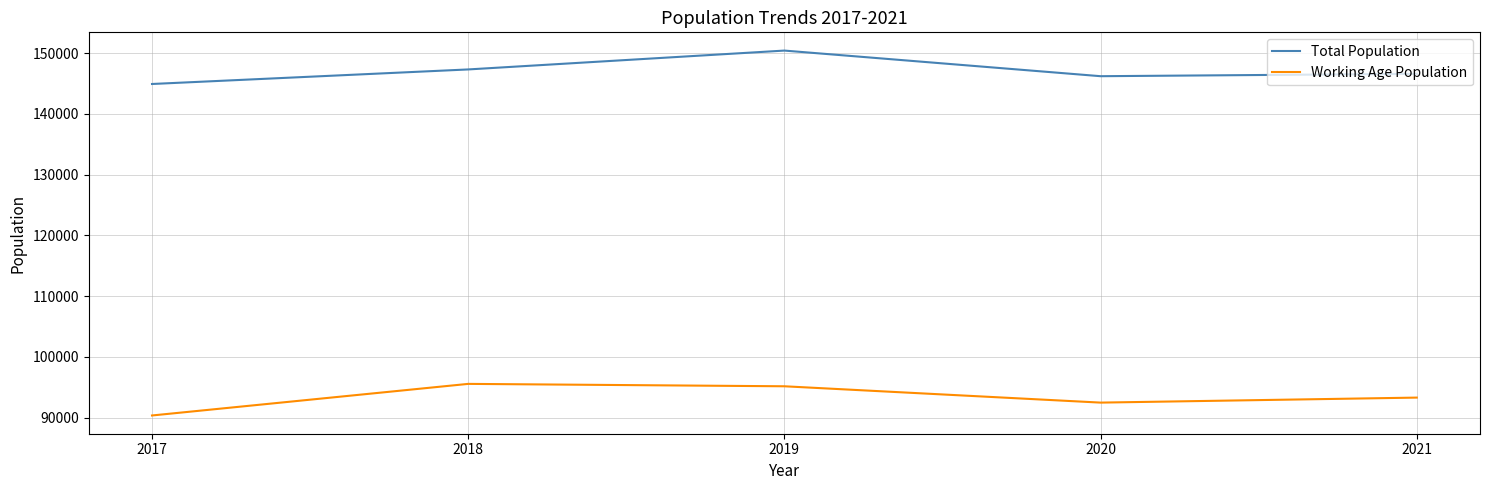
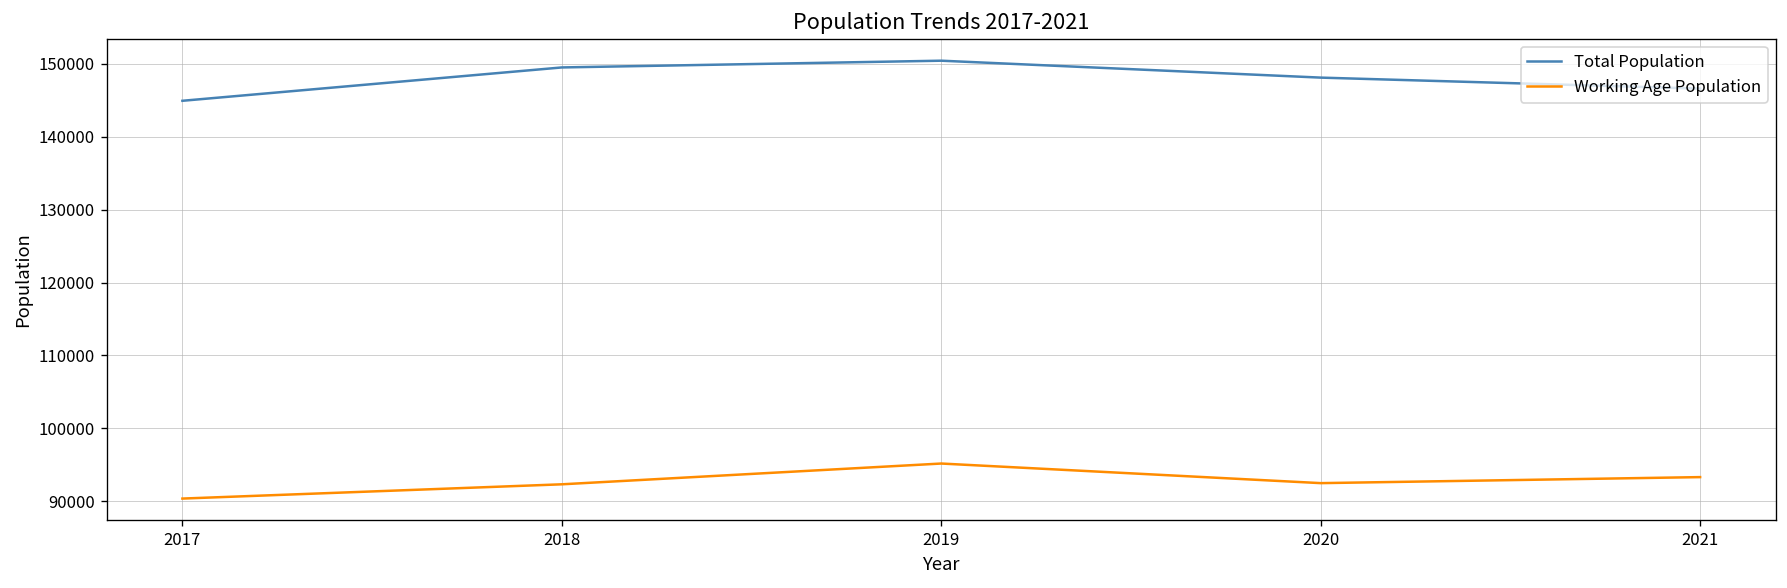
Total Population, 2018: 147000 -> 149000
Working Age Population, 2018: 96000 -> 92000
Total Population, 2020: 146000 -> 148000
